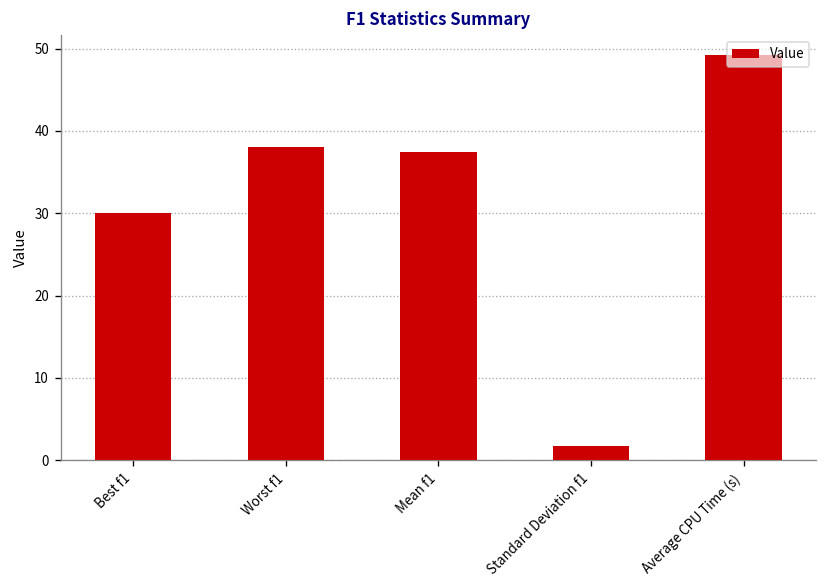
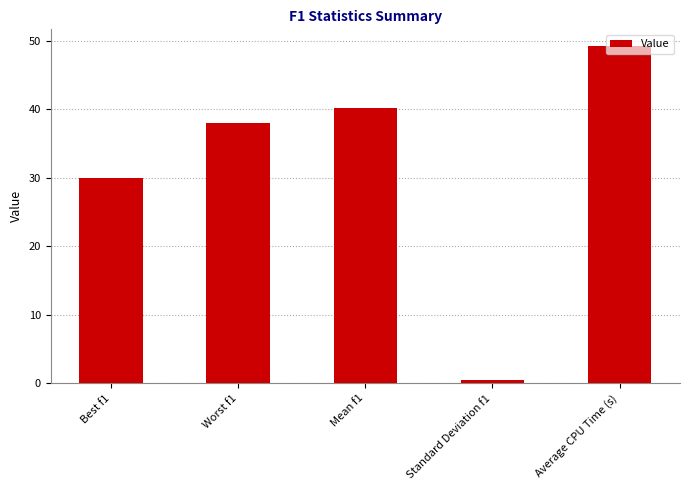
Mean f1: 37 -> 40
Standard Deviation f1: 2 -> 0
